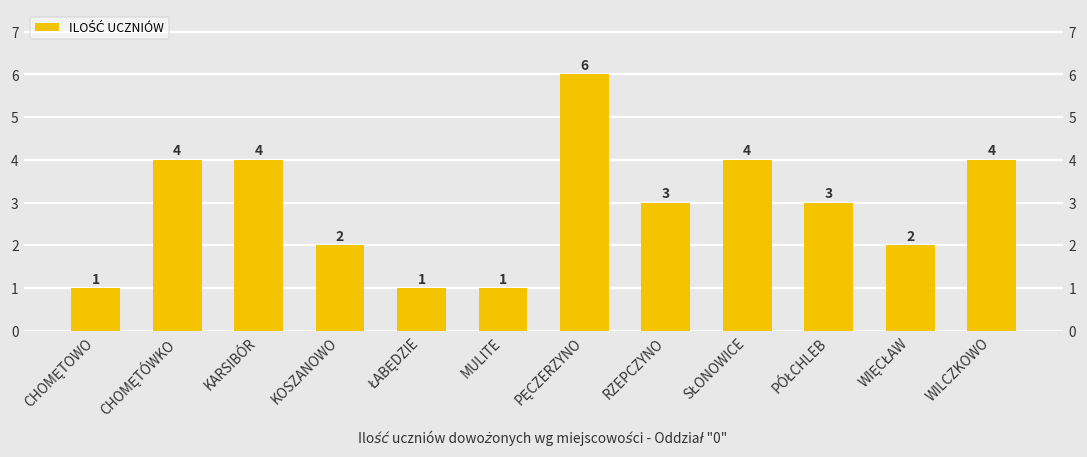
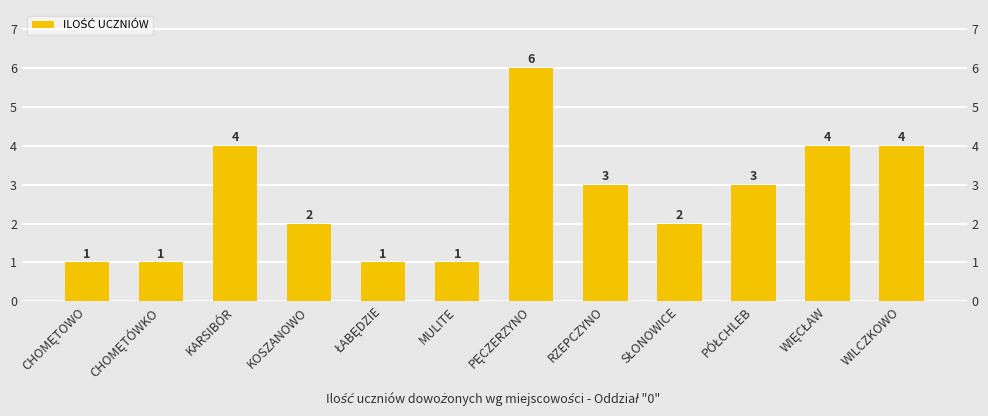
CHOMĘTÓWKO: 4 -> 1
SŁONOWICE: 4 -> 2
WIĘCŁAW: 2 -> 4
